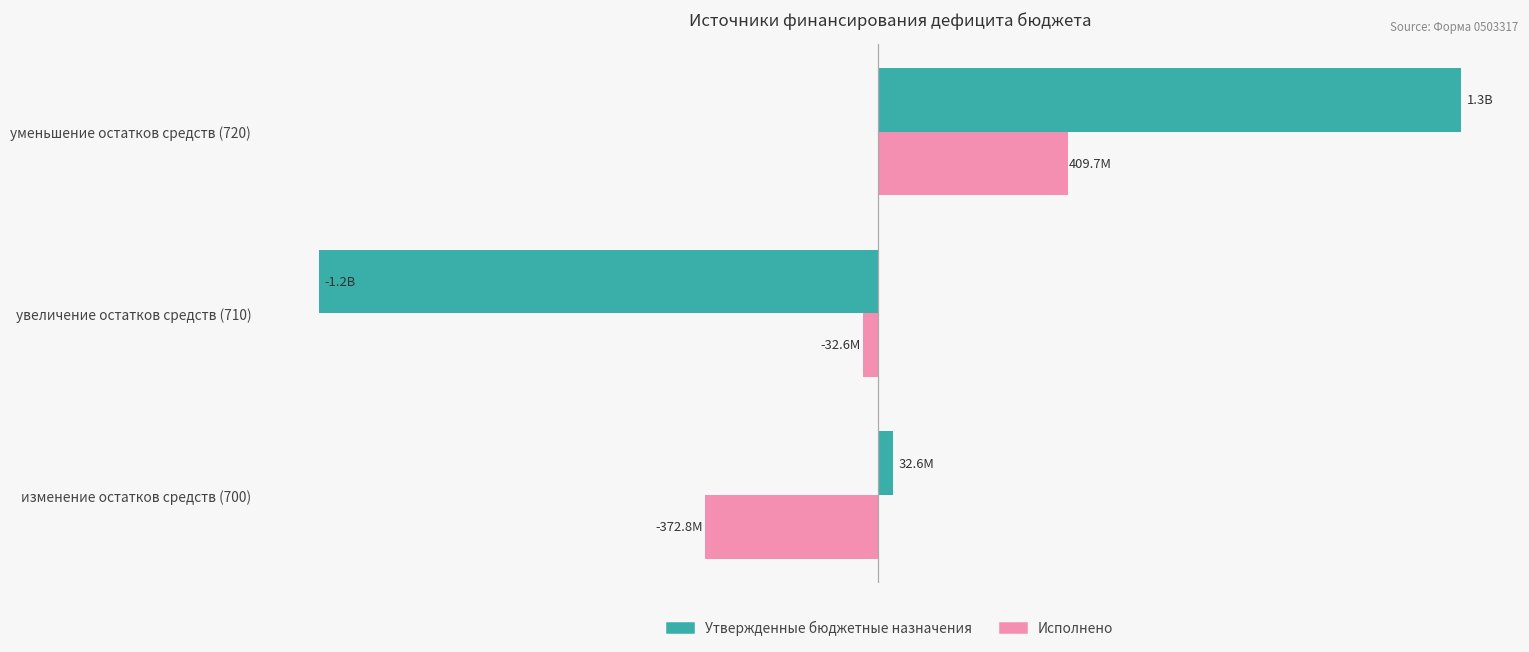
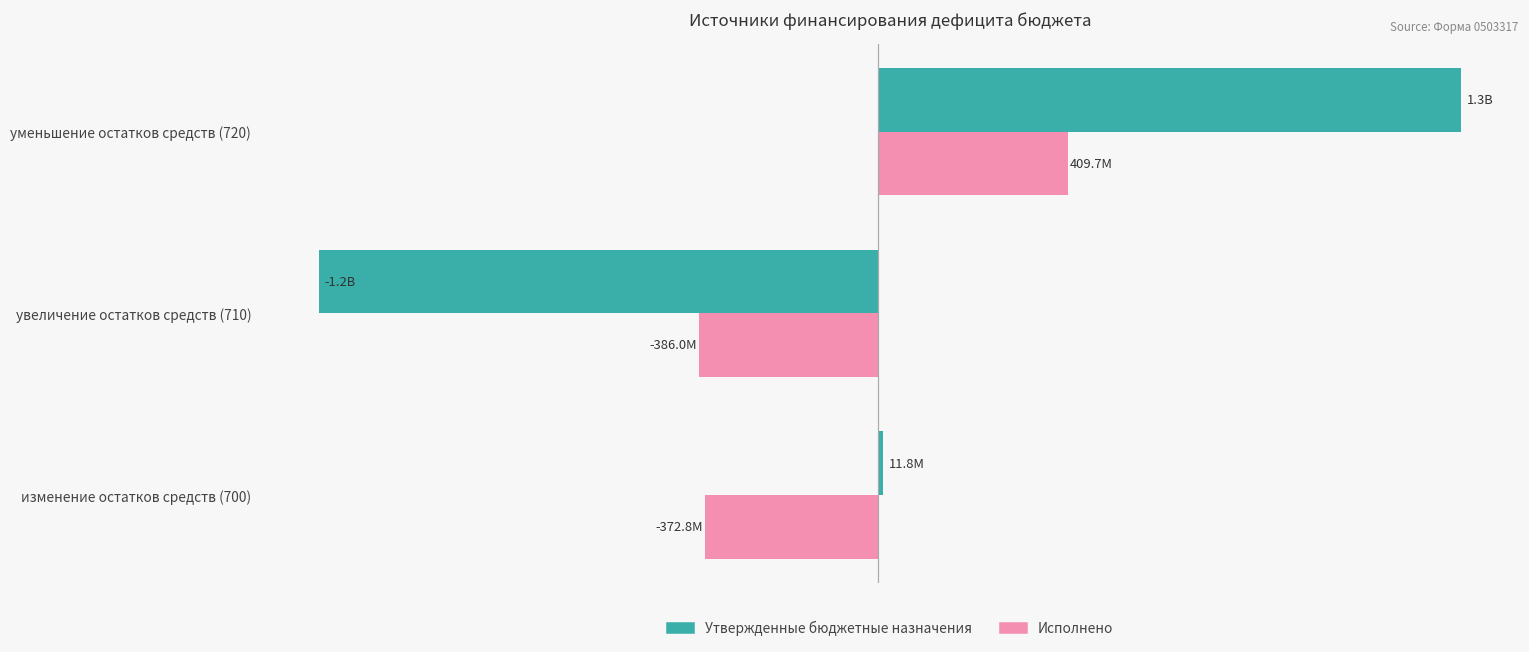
Исполнено, увеличение остатков средств (710): -32.6M -> -386.0M
Утвержденные бюджетные назначения, изменение остатков средств (700): 32.6M -> 11.8M
